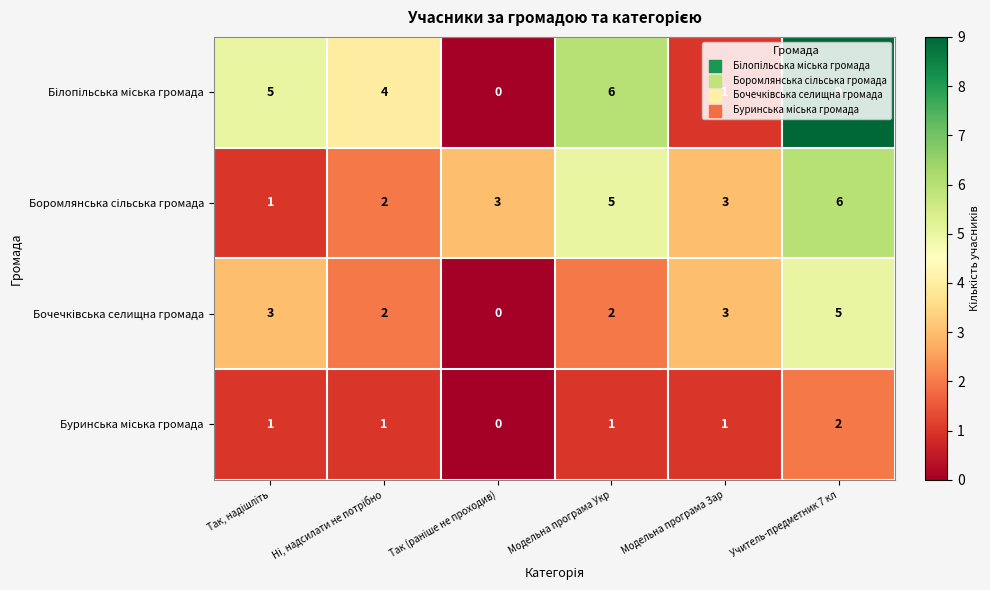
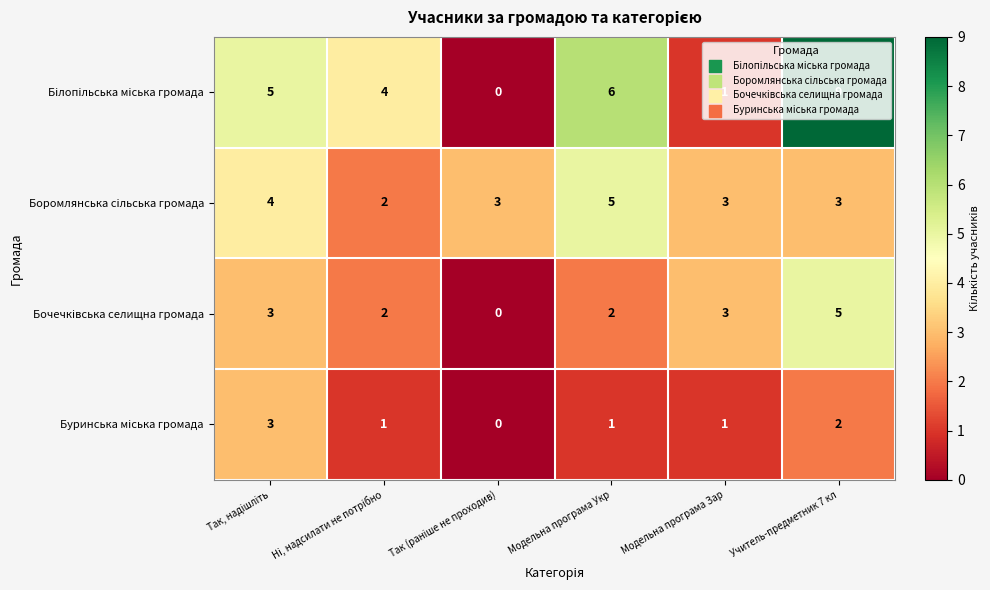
Боромлянська сільська громада, Так, надішліть: 1 -> 4
Боромлянська сільська громада, Учитель-предметник 7 кл: 6 -> 3
Буринська міська громада, Так, надішліть: 1 -> 3
